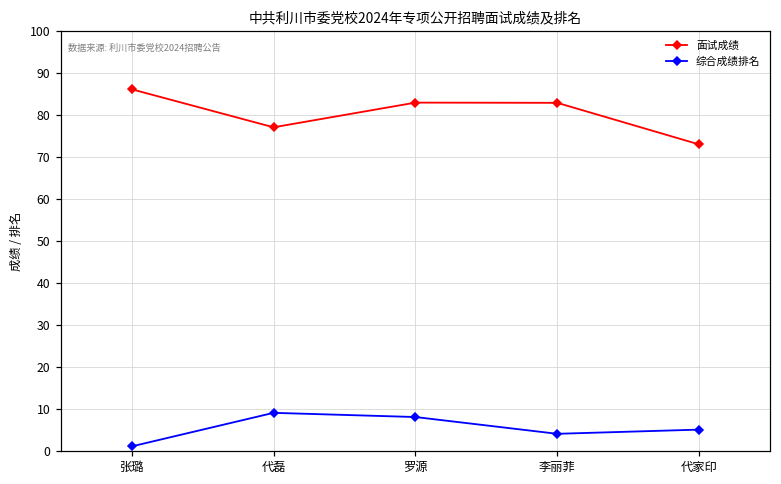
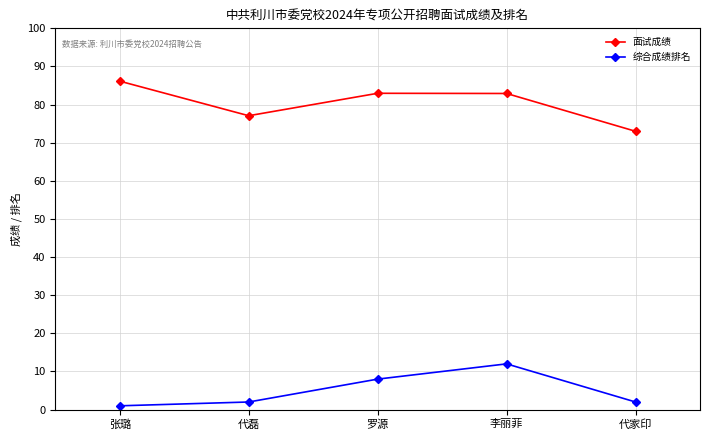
综合成绩排名, 代磊: 9 -> 2
综合成绩排名, 李丽菲: 4 -> 12
综合成绩排名, 代家印: 5 -> 2
